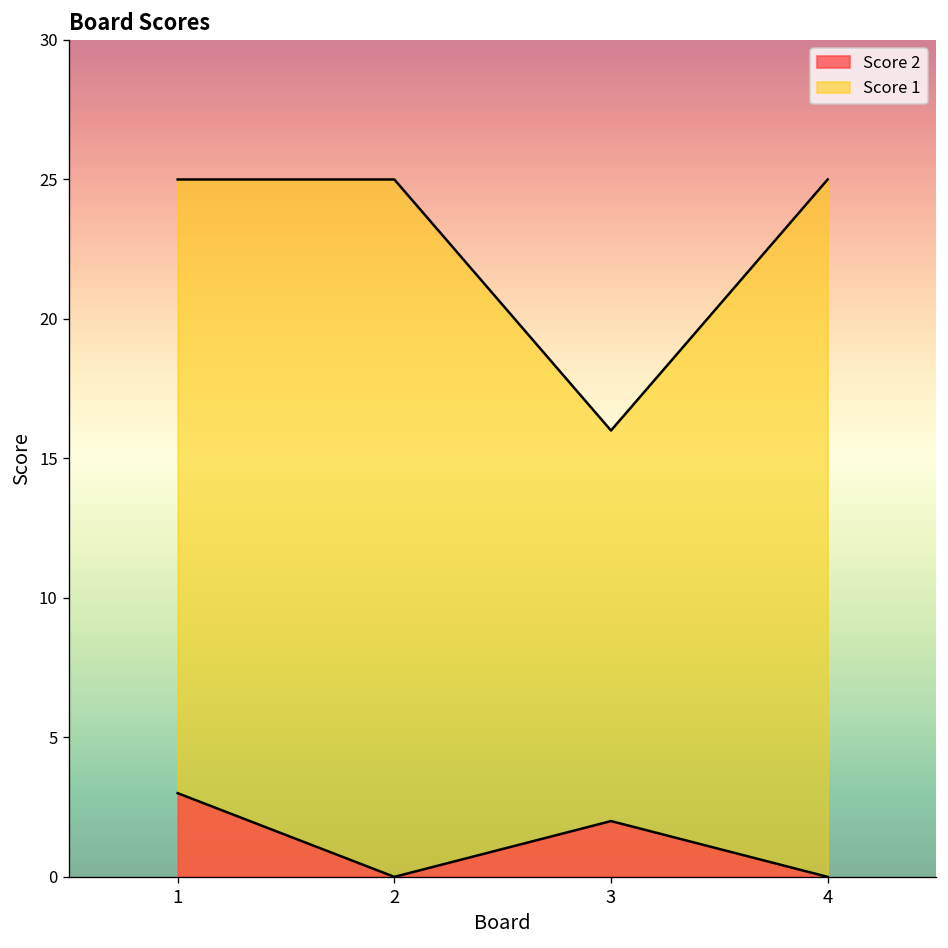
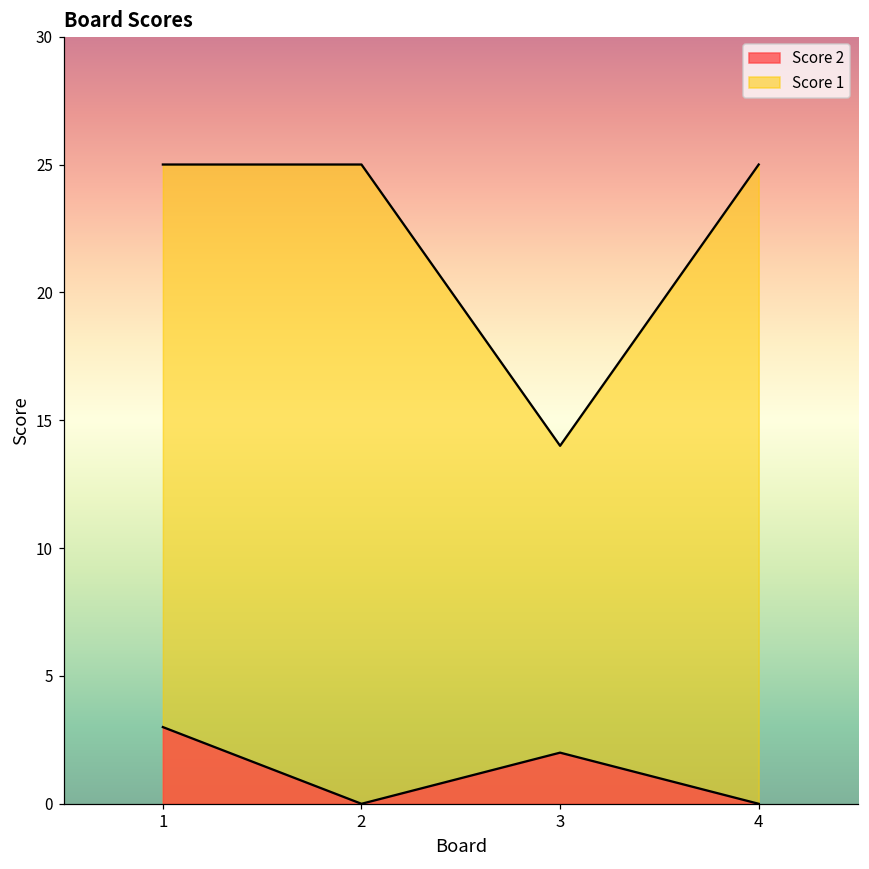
Score 1, 3: 16 -> 14
